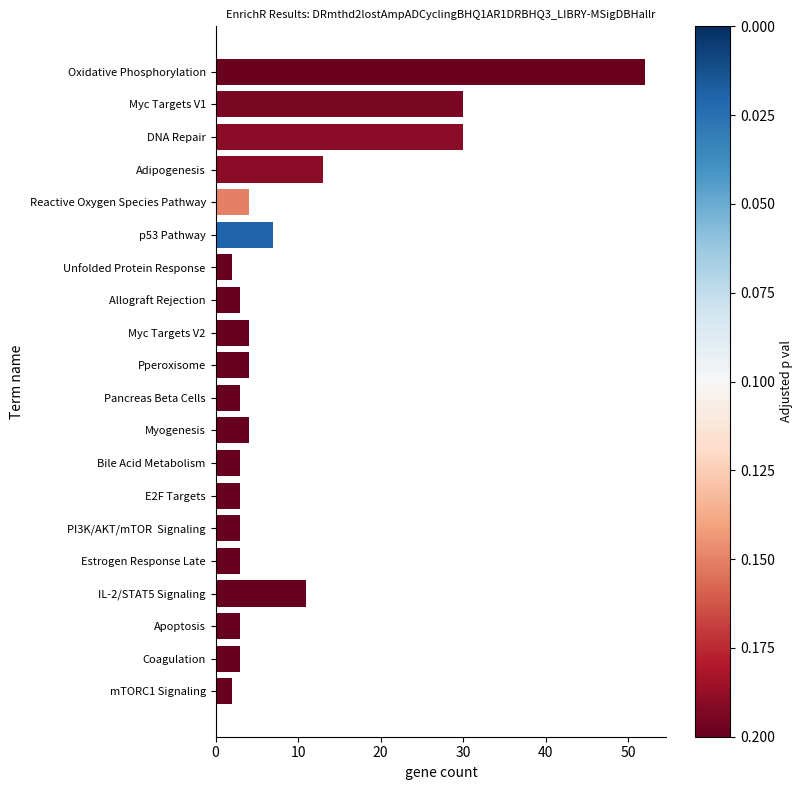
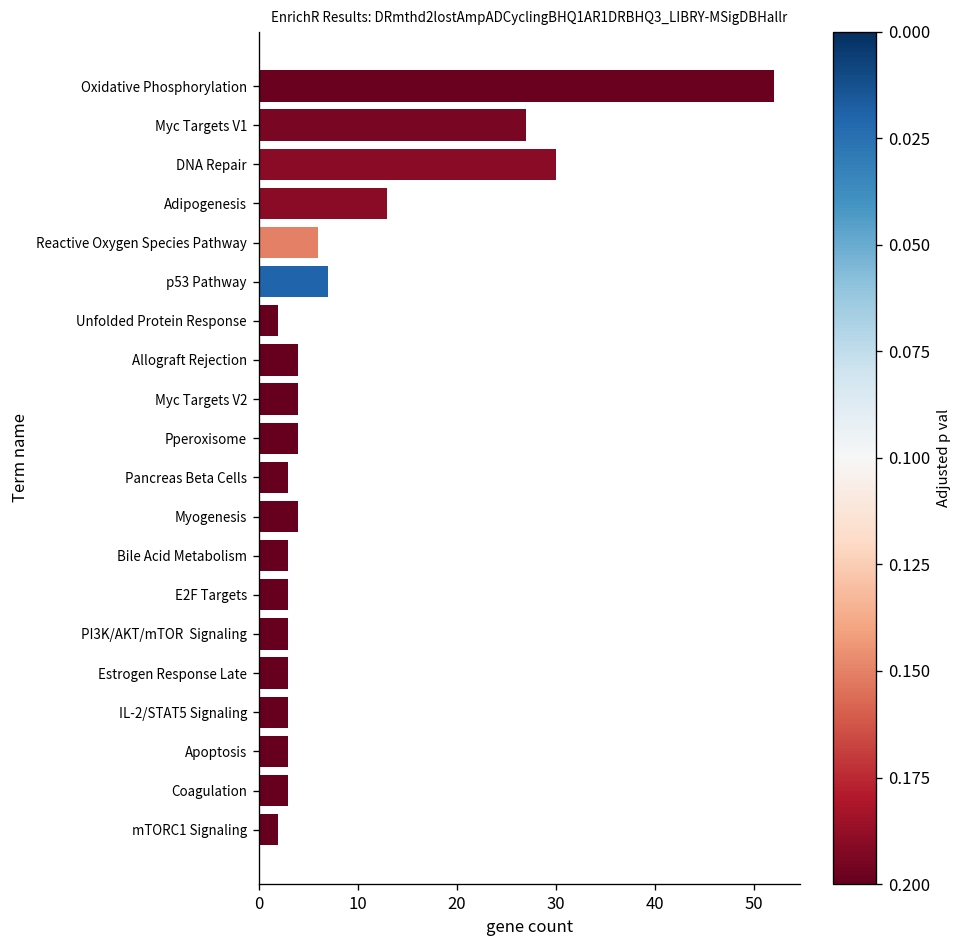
Myc Targets V1: 30 -> 27
Reactive Oxygen Species Pathway: 4 -> 6
Allograft Rejection: 3 -> 4
IL-2/STAT5 Signaling: 11 -> 3
